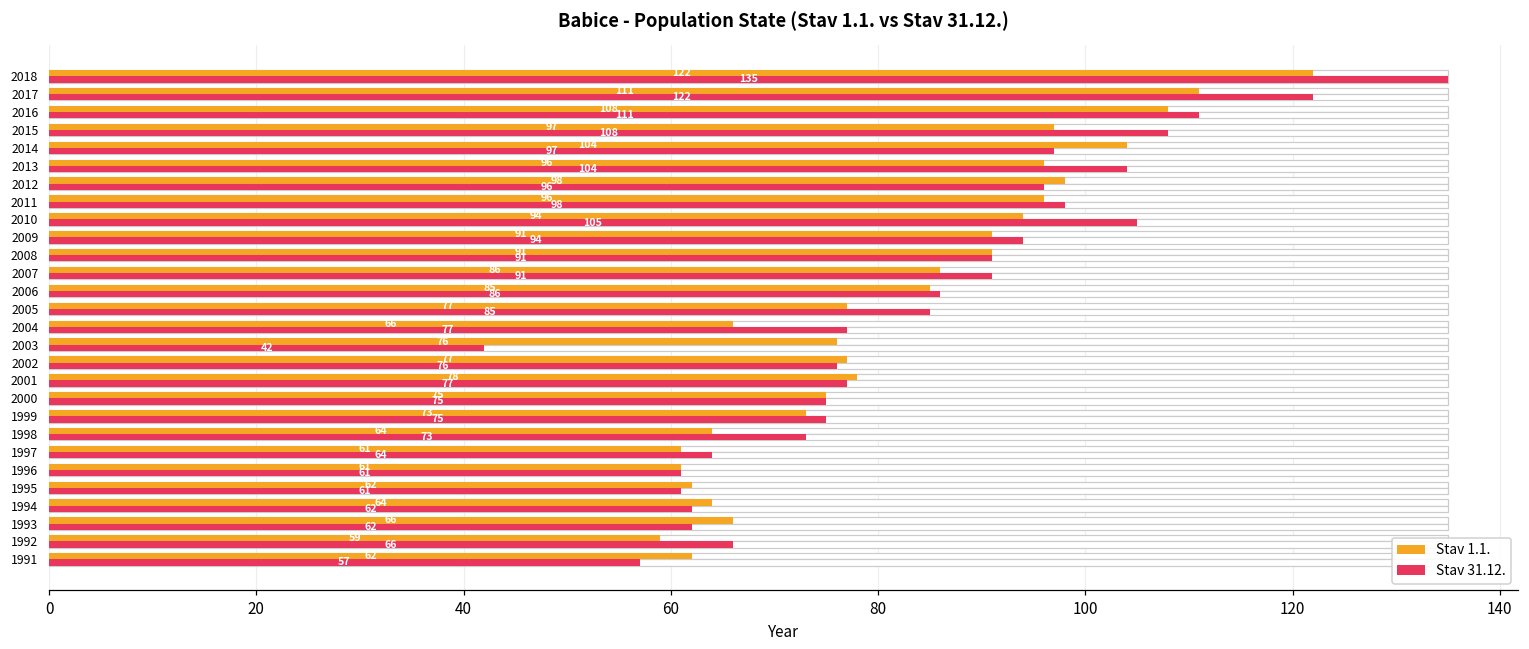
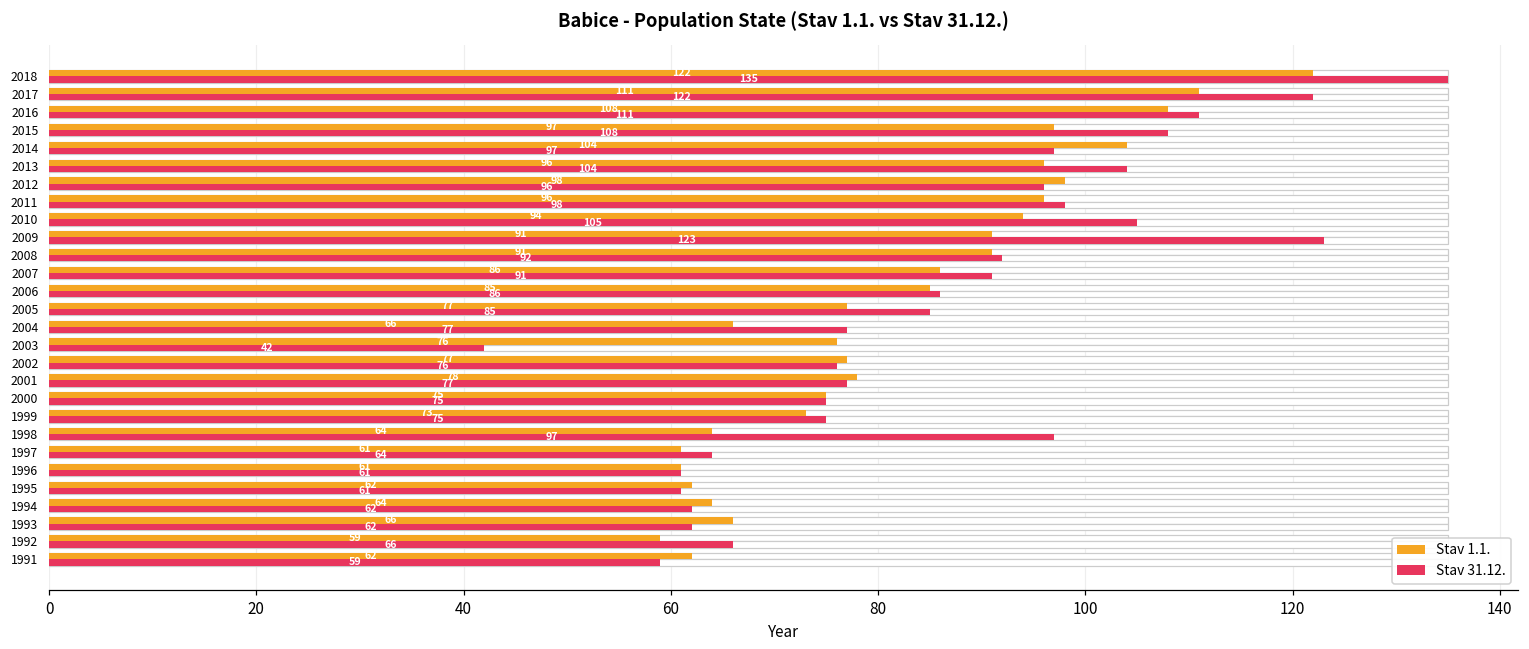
Stav 31.12., 2009: 94 -> 123
Stav 31.12., 2008: 91 -> 92
Stav 31.12., 1998: 73 -> 97
Stav 31.12., 1991: 57 -> 59
